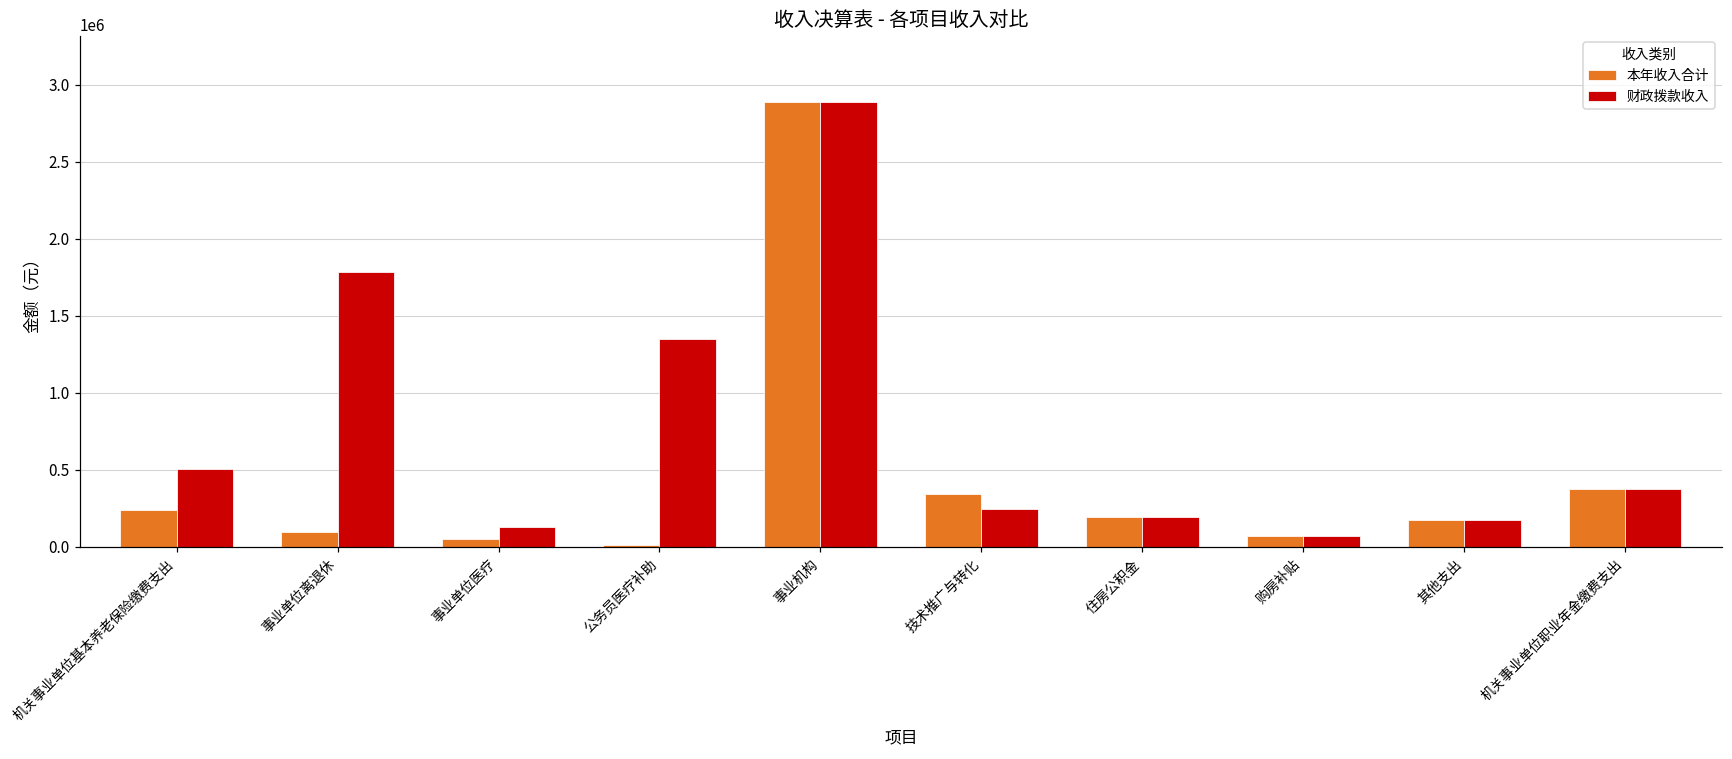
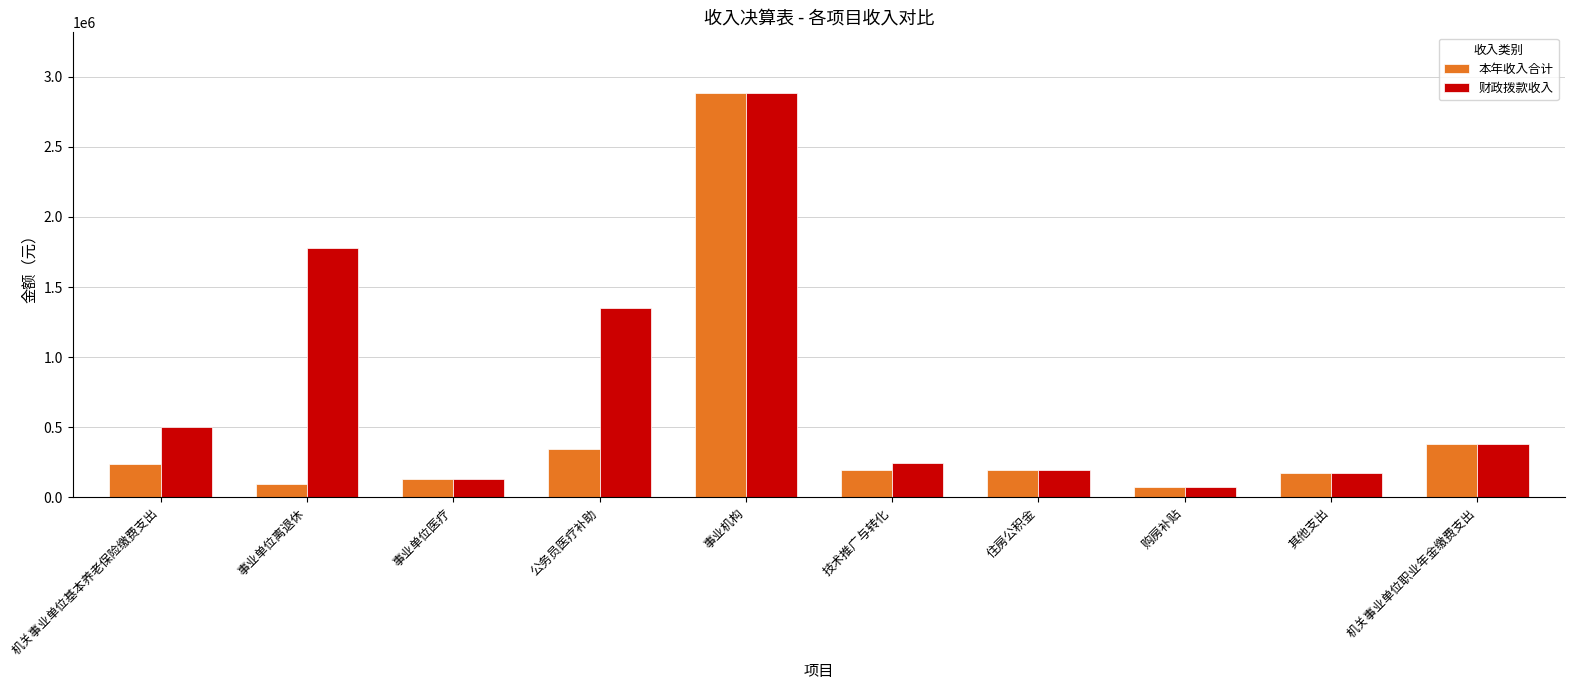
本年收入合计, 事业单位医疗: 50000 -> 130000
本年收入合计, 公务员医疗补助: 10000 -> 350000
本年收入合计, 技术推广与转化: 340000 -> 190000
